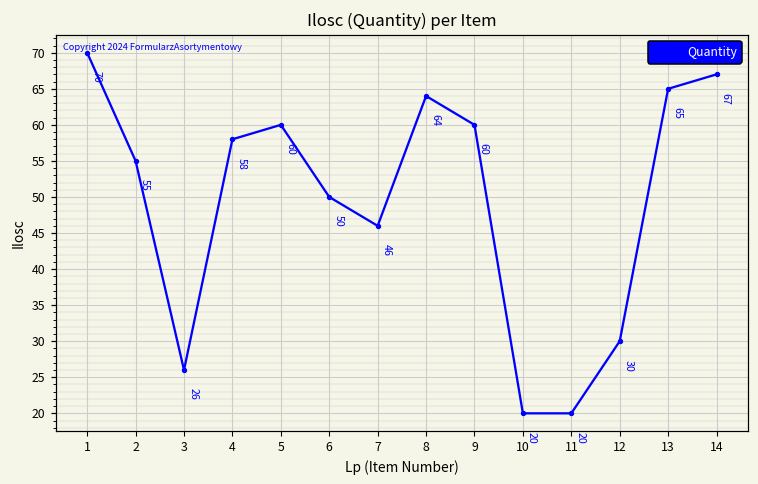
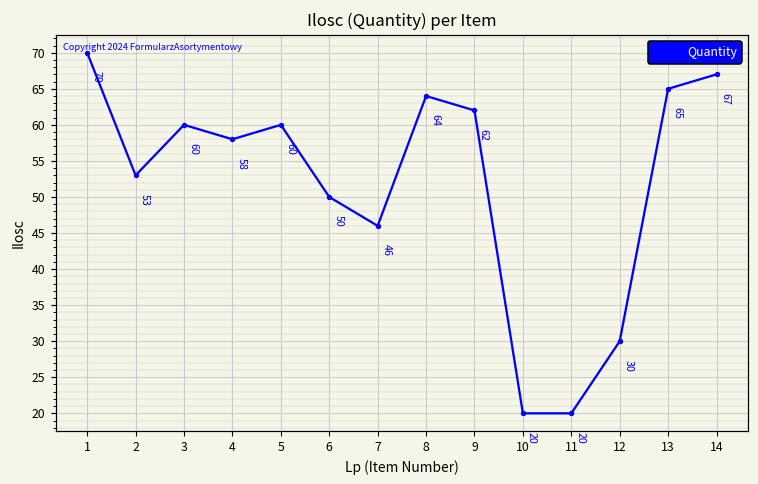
2: 55 -> 53
3: 26 -> 60
9: 60 -> 62
